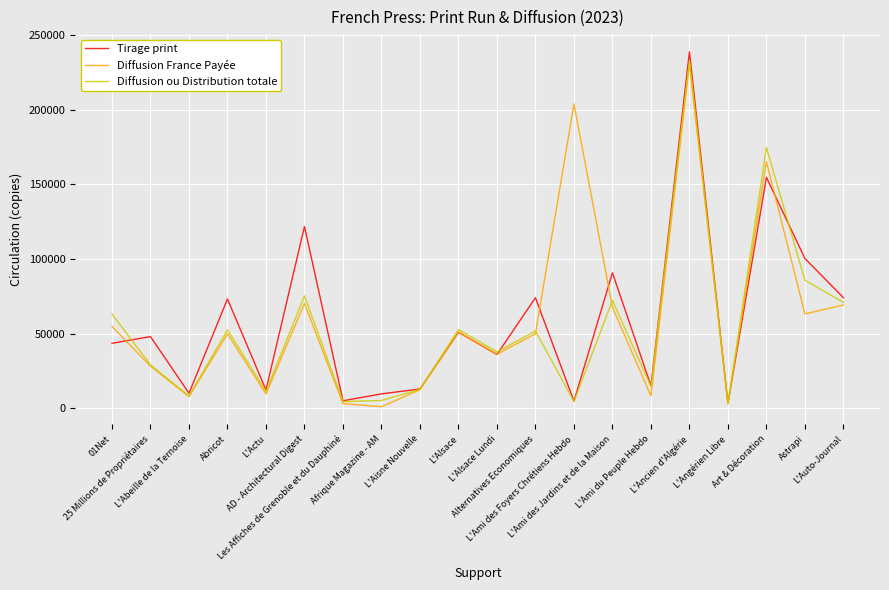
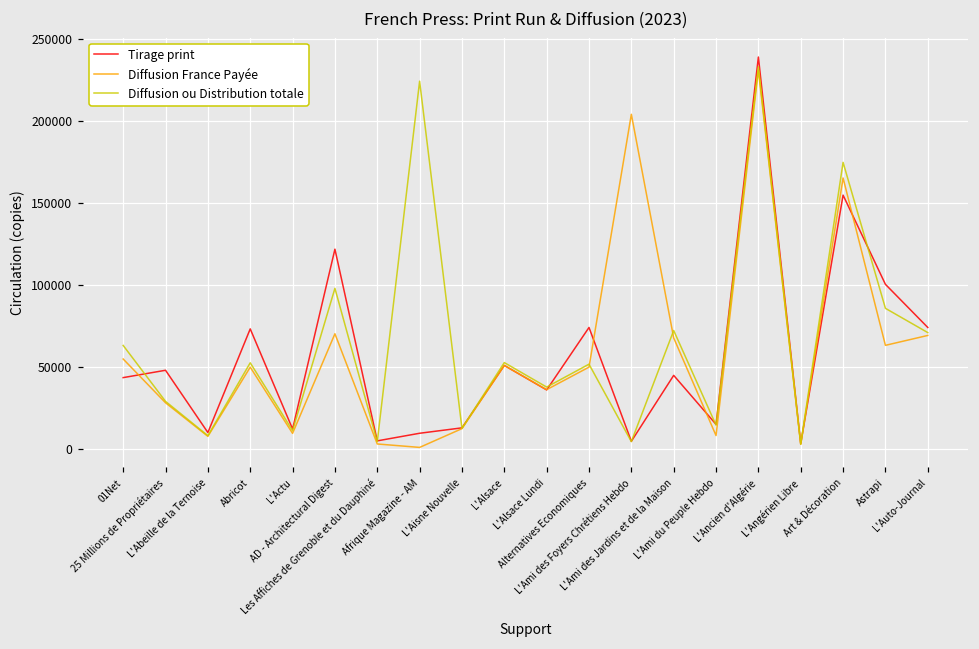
Diffusion ou Distribution totale, AD - Architectural Digest: 75000 -> 98000
Diffusion ou Distribution totale, Afrique Magazine - AM: 5000 -> 224000
Tirage print, L'Ami des Jardins et de la Maison: 91000 -> 45000
